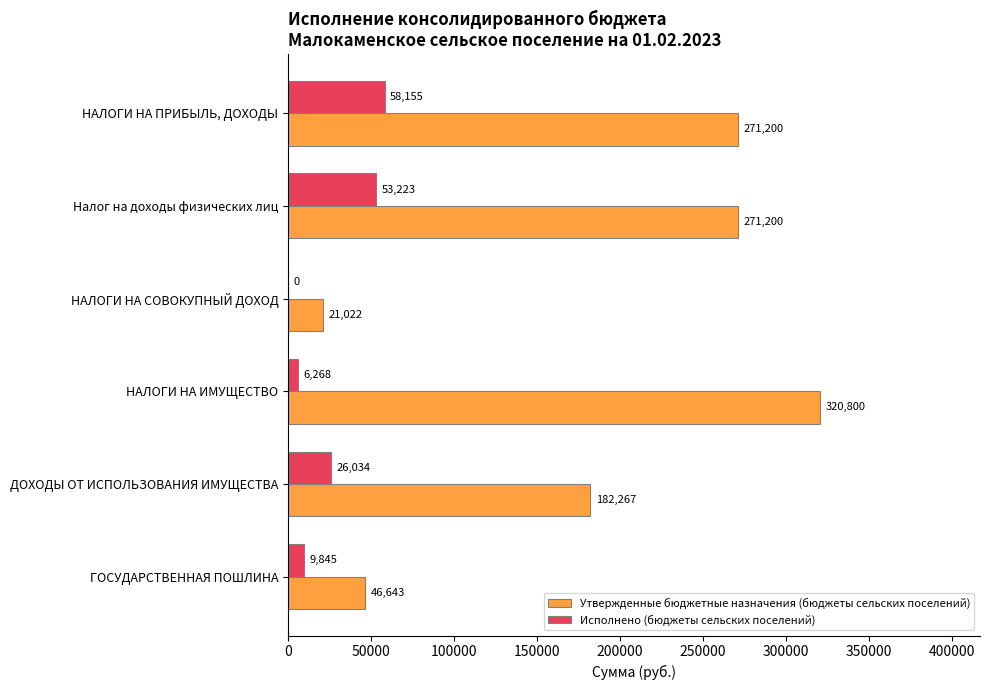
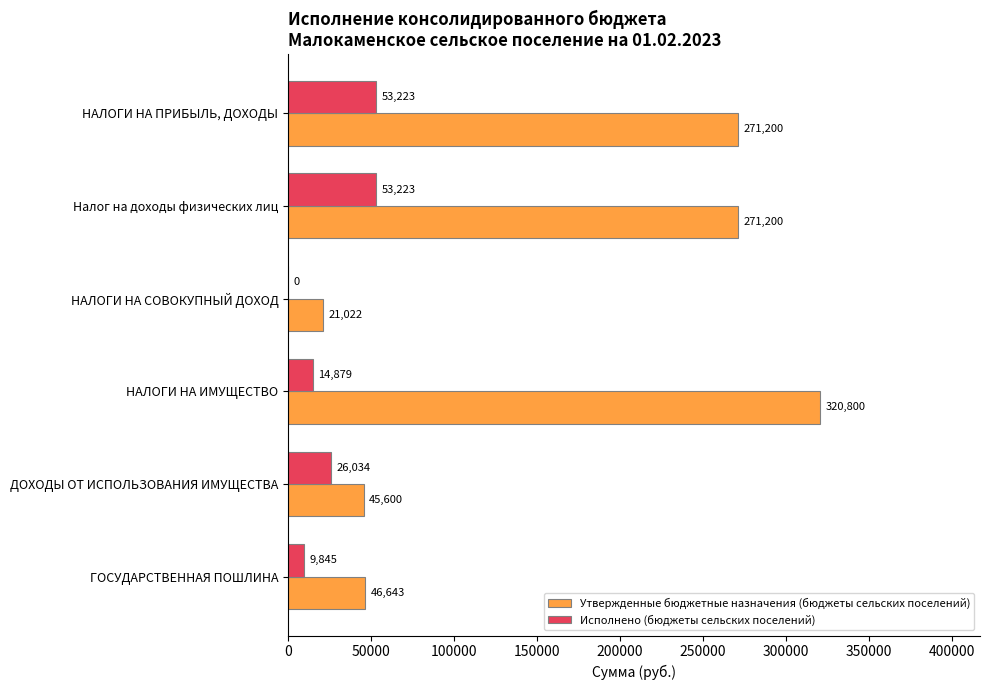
Исполнено (бюджеты сельских поселений), НАЛОГИ НА ПРИБЫЛЬ, ДОХОДЫ: 58,155 -> 53,223
Исполнено (бюджеты сельских поселений), НАЛОГИ НА ИМУЩЕСТВО: 6,268 -> 14,879
Утвержденные бюджетные назначения (бюджеты сельских поселений), ДОХОДЫ ОТ ИСПОЛЬЗОВАНИЯ ИМУЩЕСТВА: 182,267 -> 45,600
